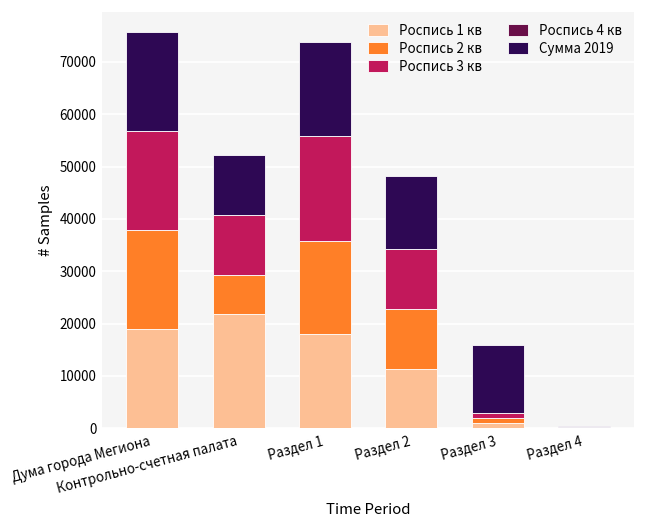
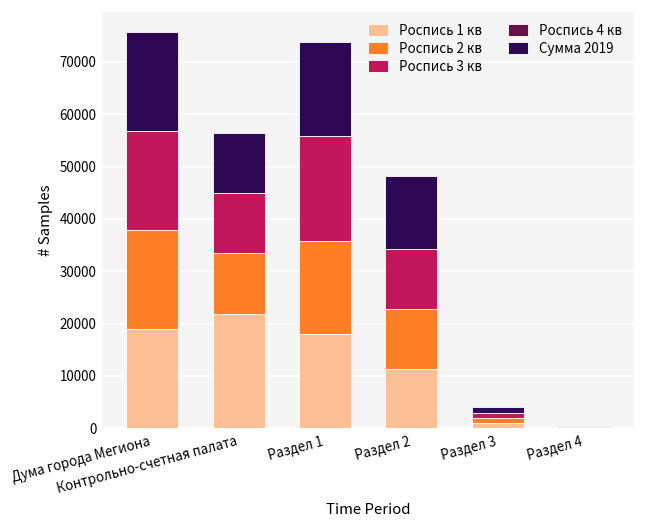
Роспись 2 кв, Контрольно-счетная палата: 7000 -> 12000
Сумма 2019, Раздел 3: 13000 -> 1000
